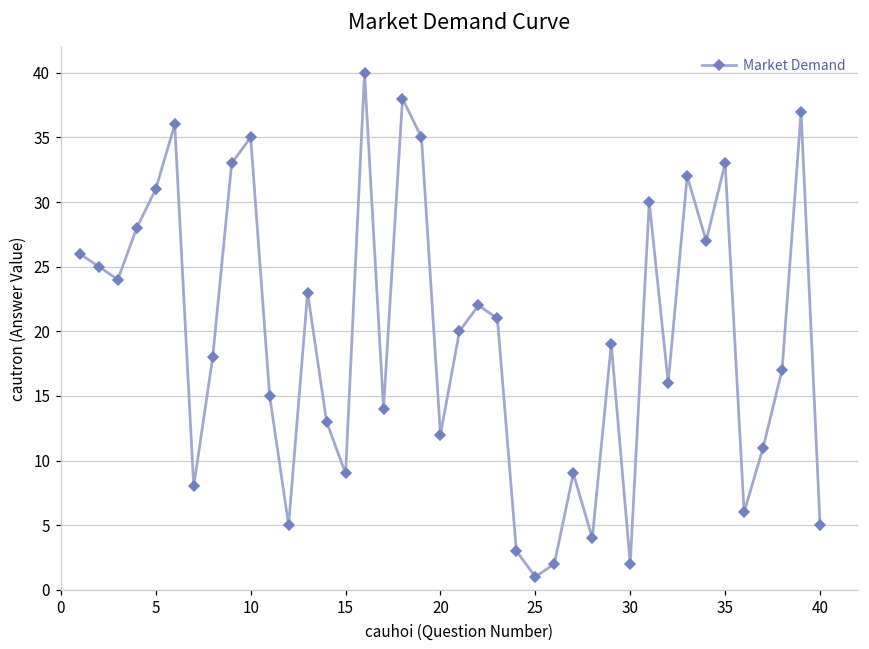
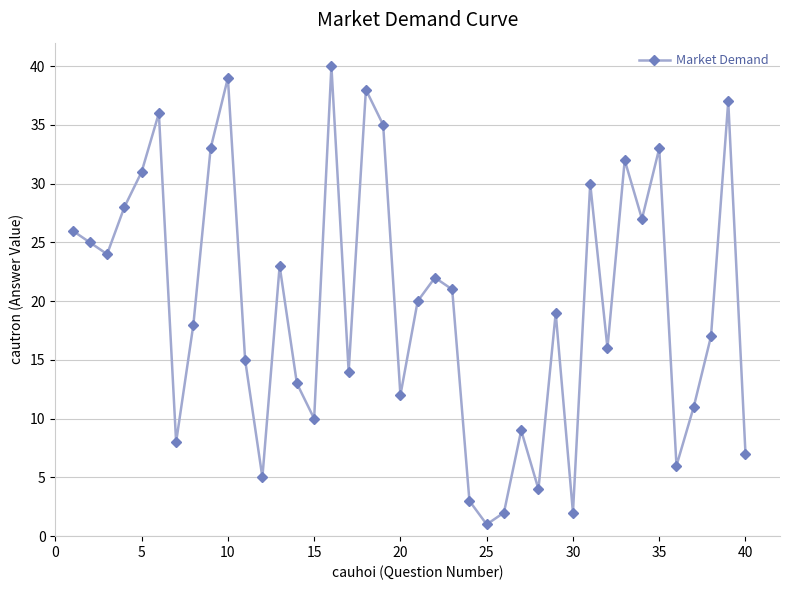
10: 35 -> 39
15: 9 -> 10
40: 5 -> 7
